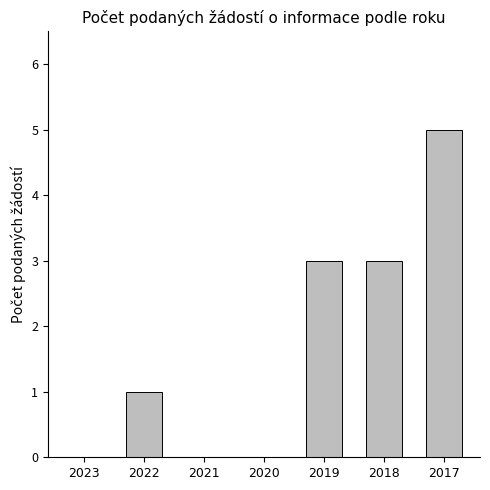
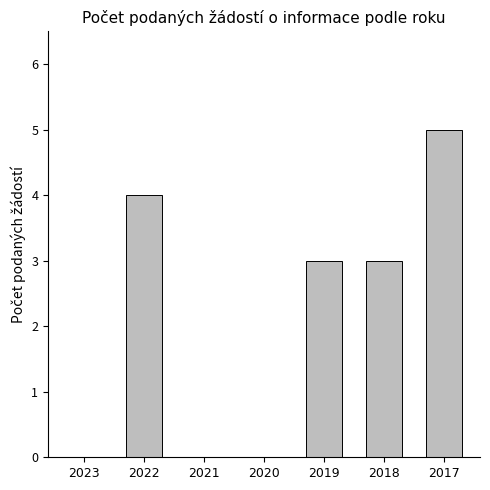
2022: 1 -> 4
